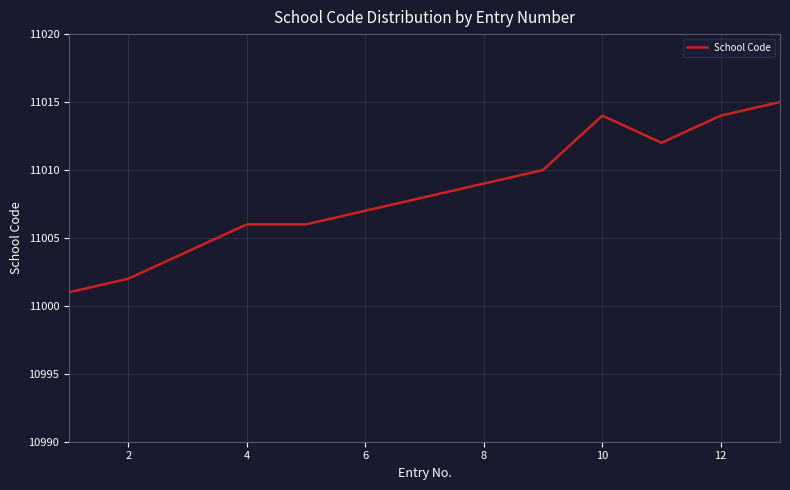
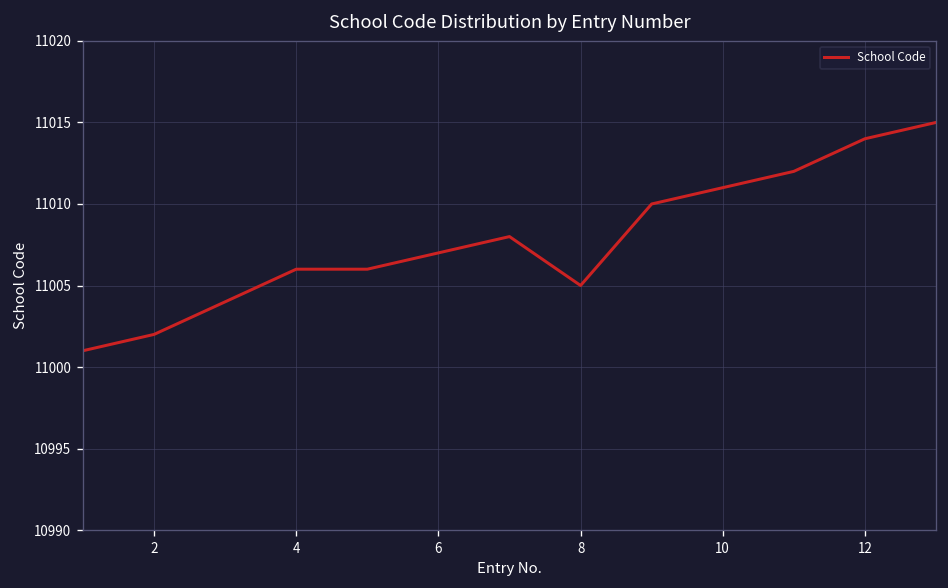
8: 11009 -> 11005
10: 11014 -> 11011
